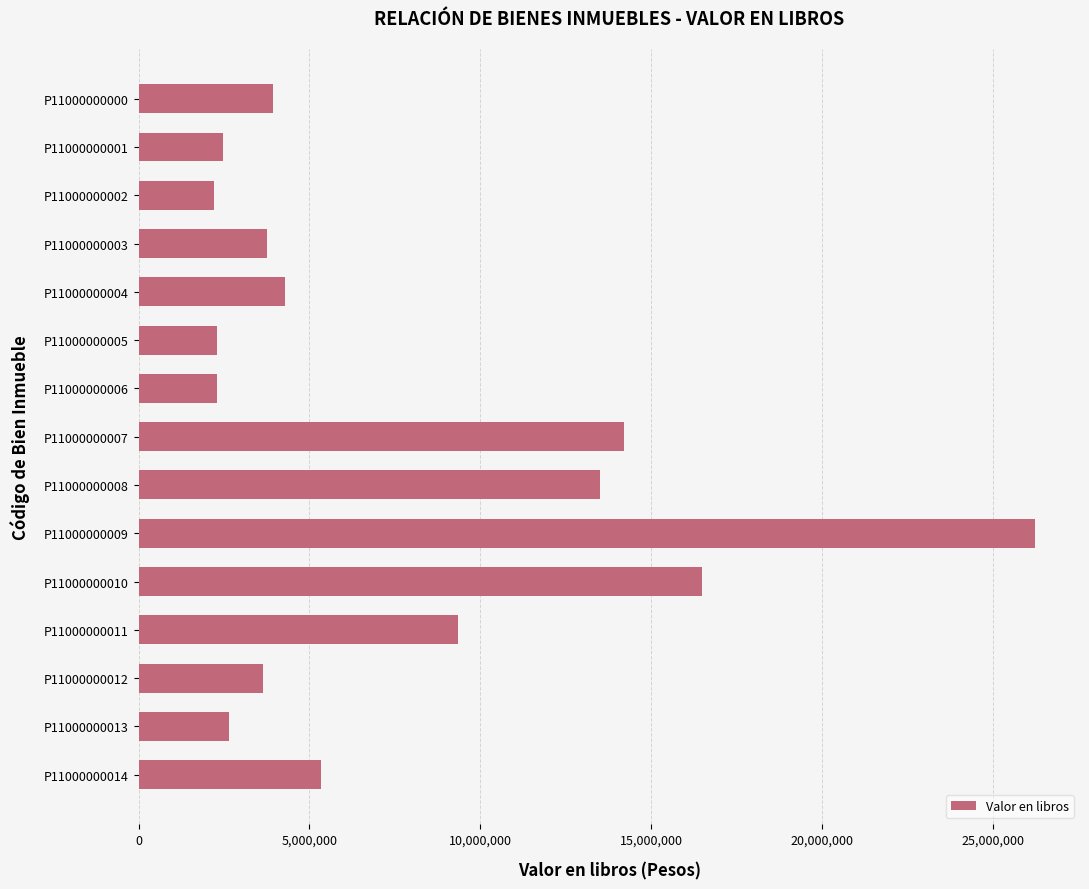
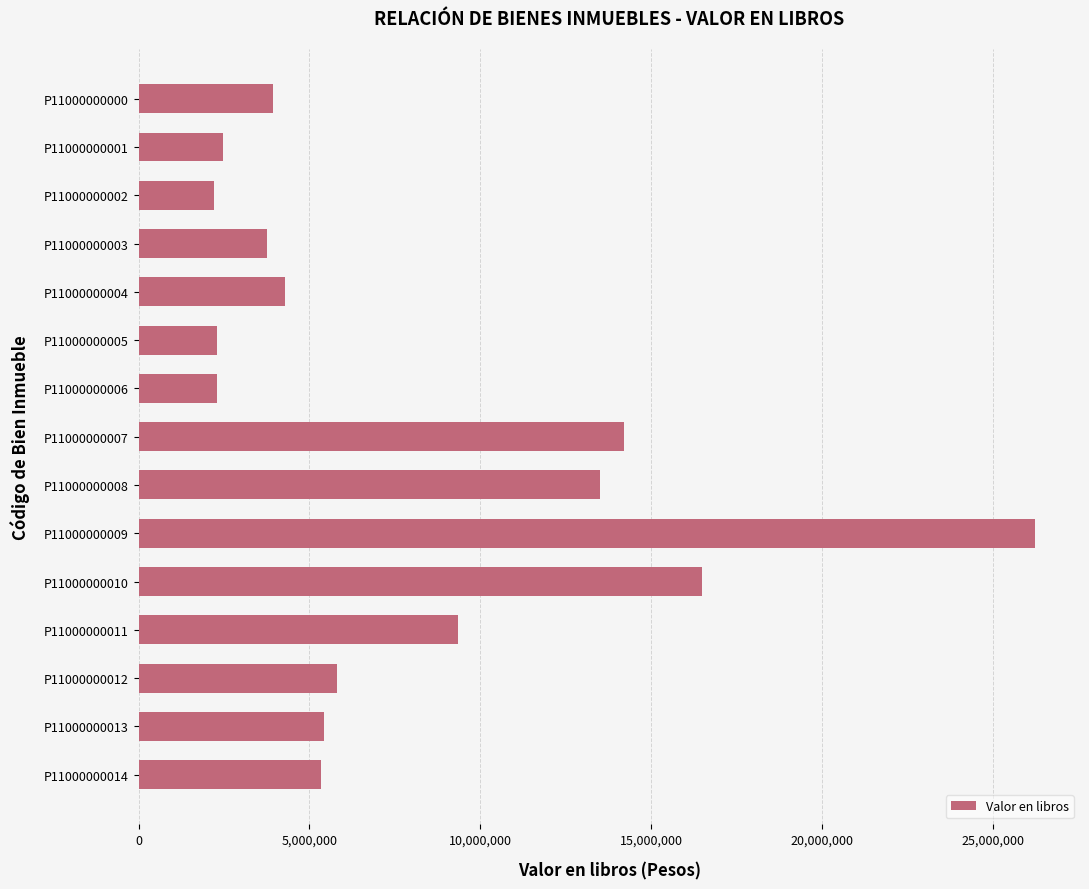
P11000000012: 3,600,000 -> 5,800,000
P11000000013: 2,600,000 -> 5,400,000
